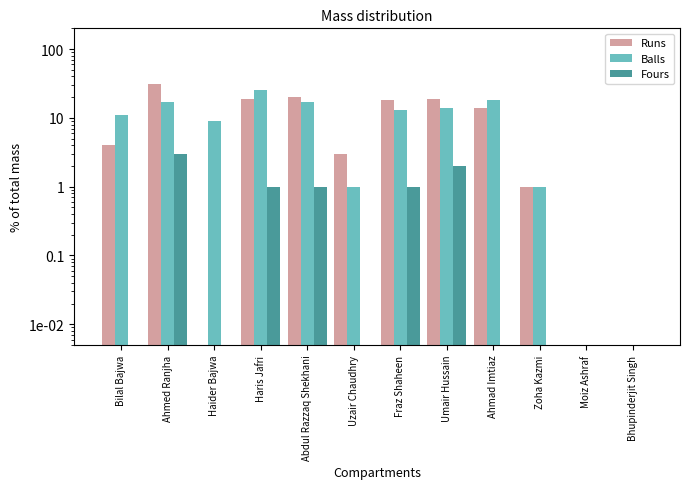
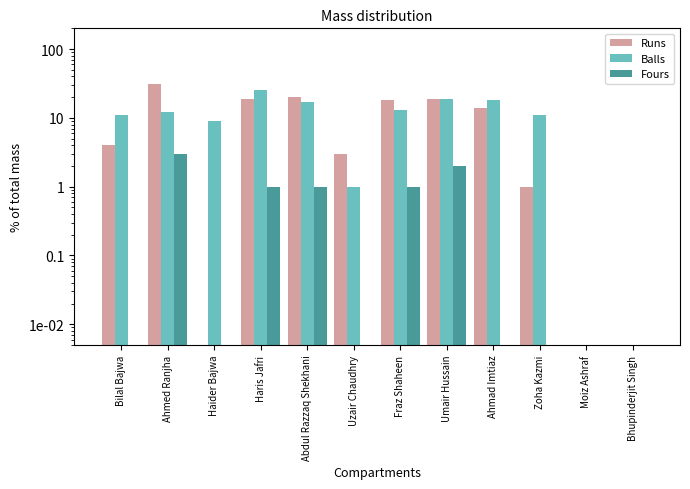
Balls, Ahmed Ranjha: 17 -> 12
Balls, Umair Hussain: 14 -> 19
Balls, Zoha Kazmi: 1 -> 11
